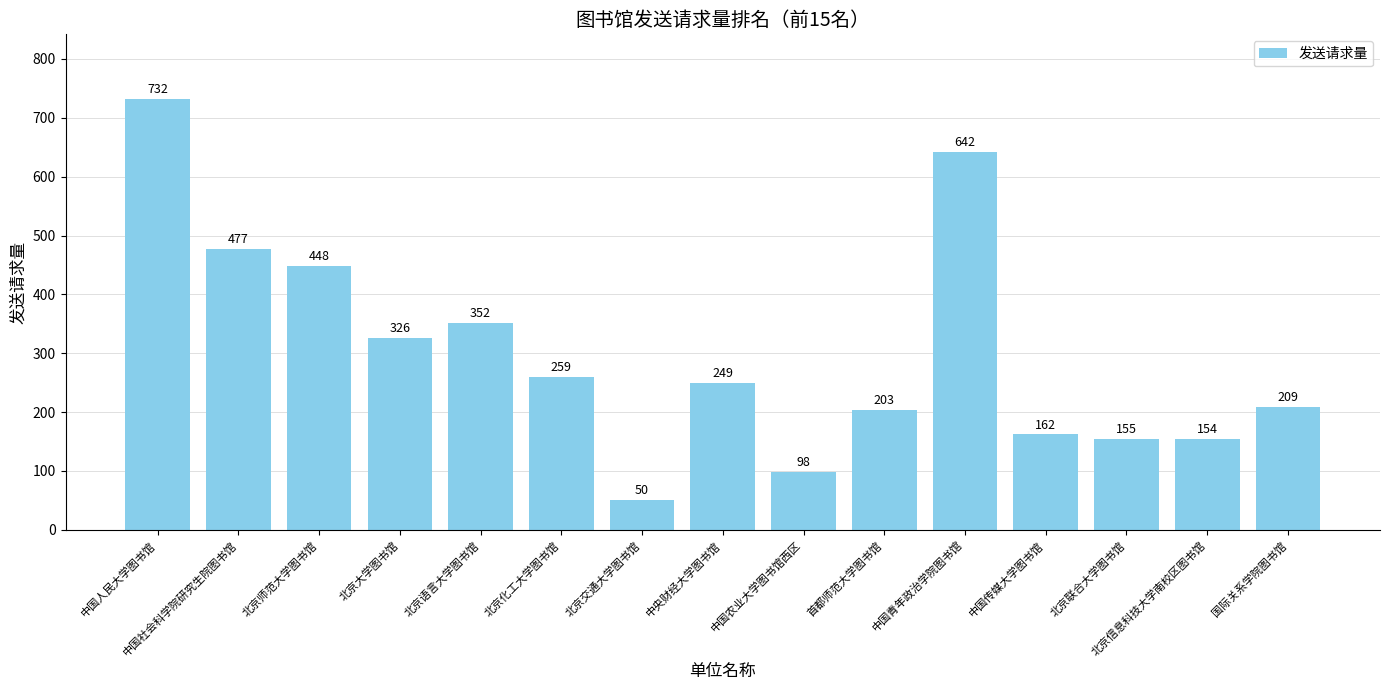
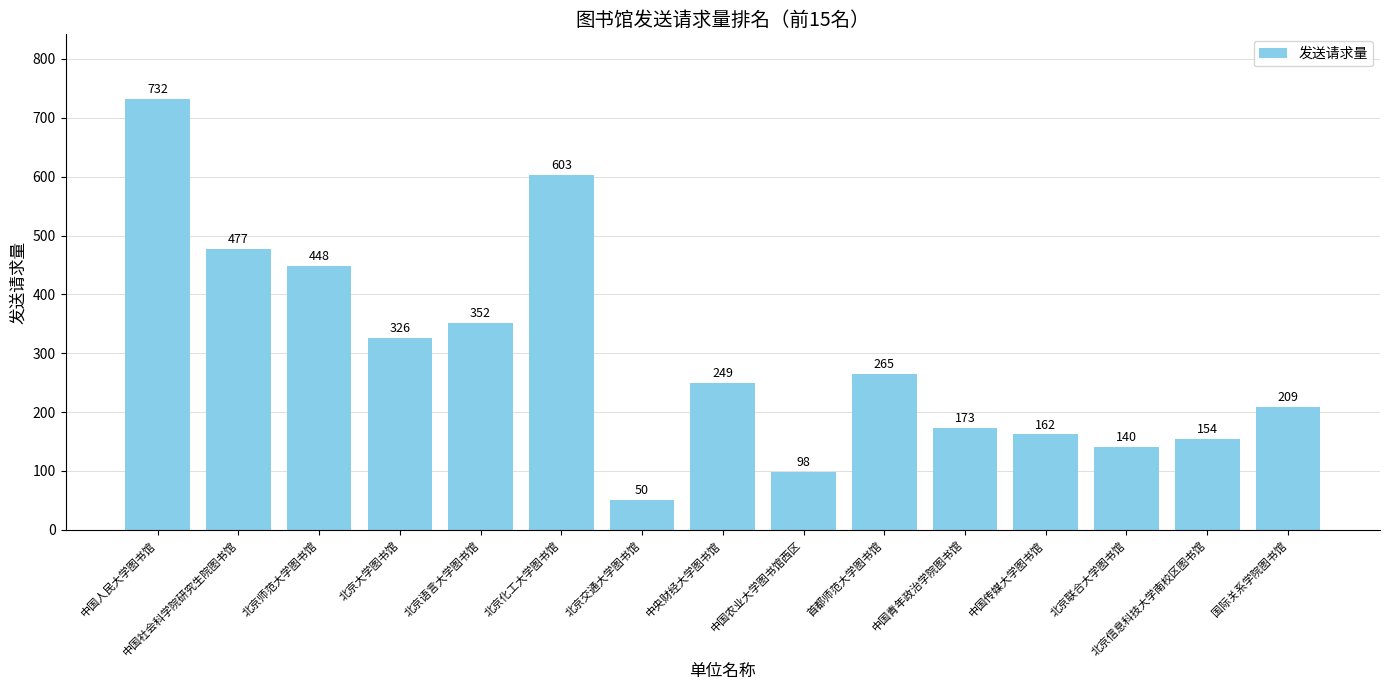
北京化工大学图书馆: 259 -> 603
首都师范大学图书馆: 203 -> 265
中国青年政治学院图书馆: 642 -> 173
北京联合大学图书馆: 155 -> 140
